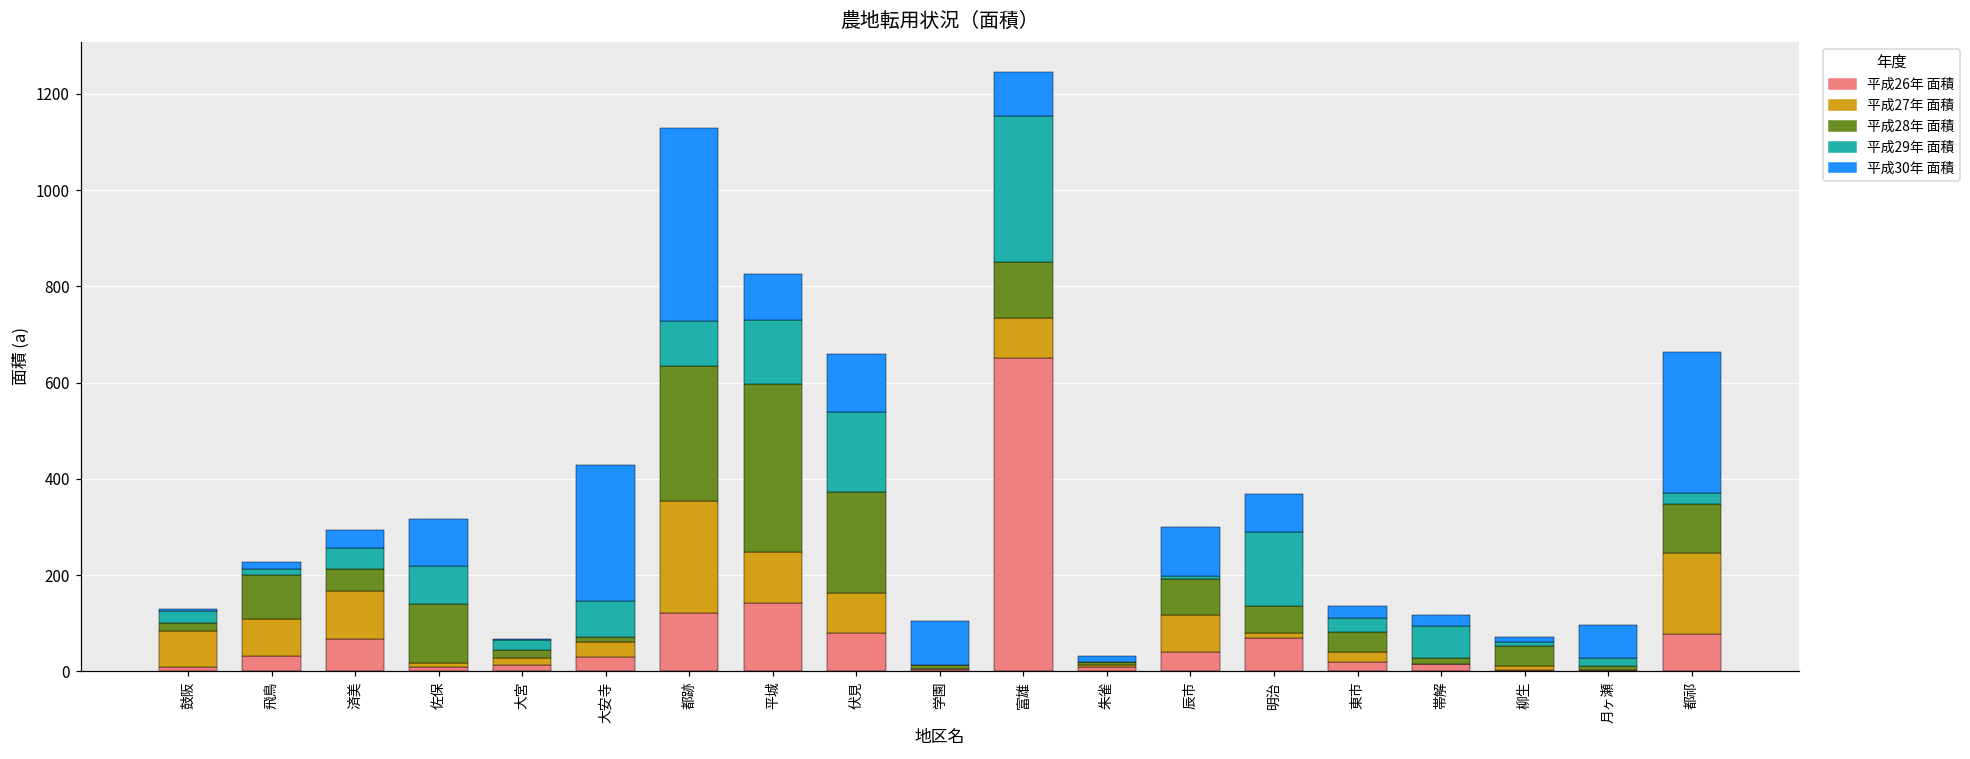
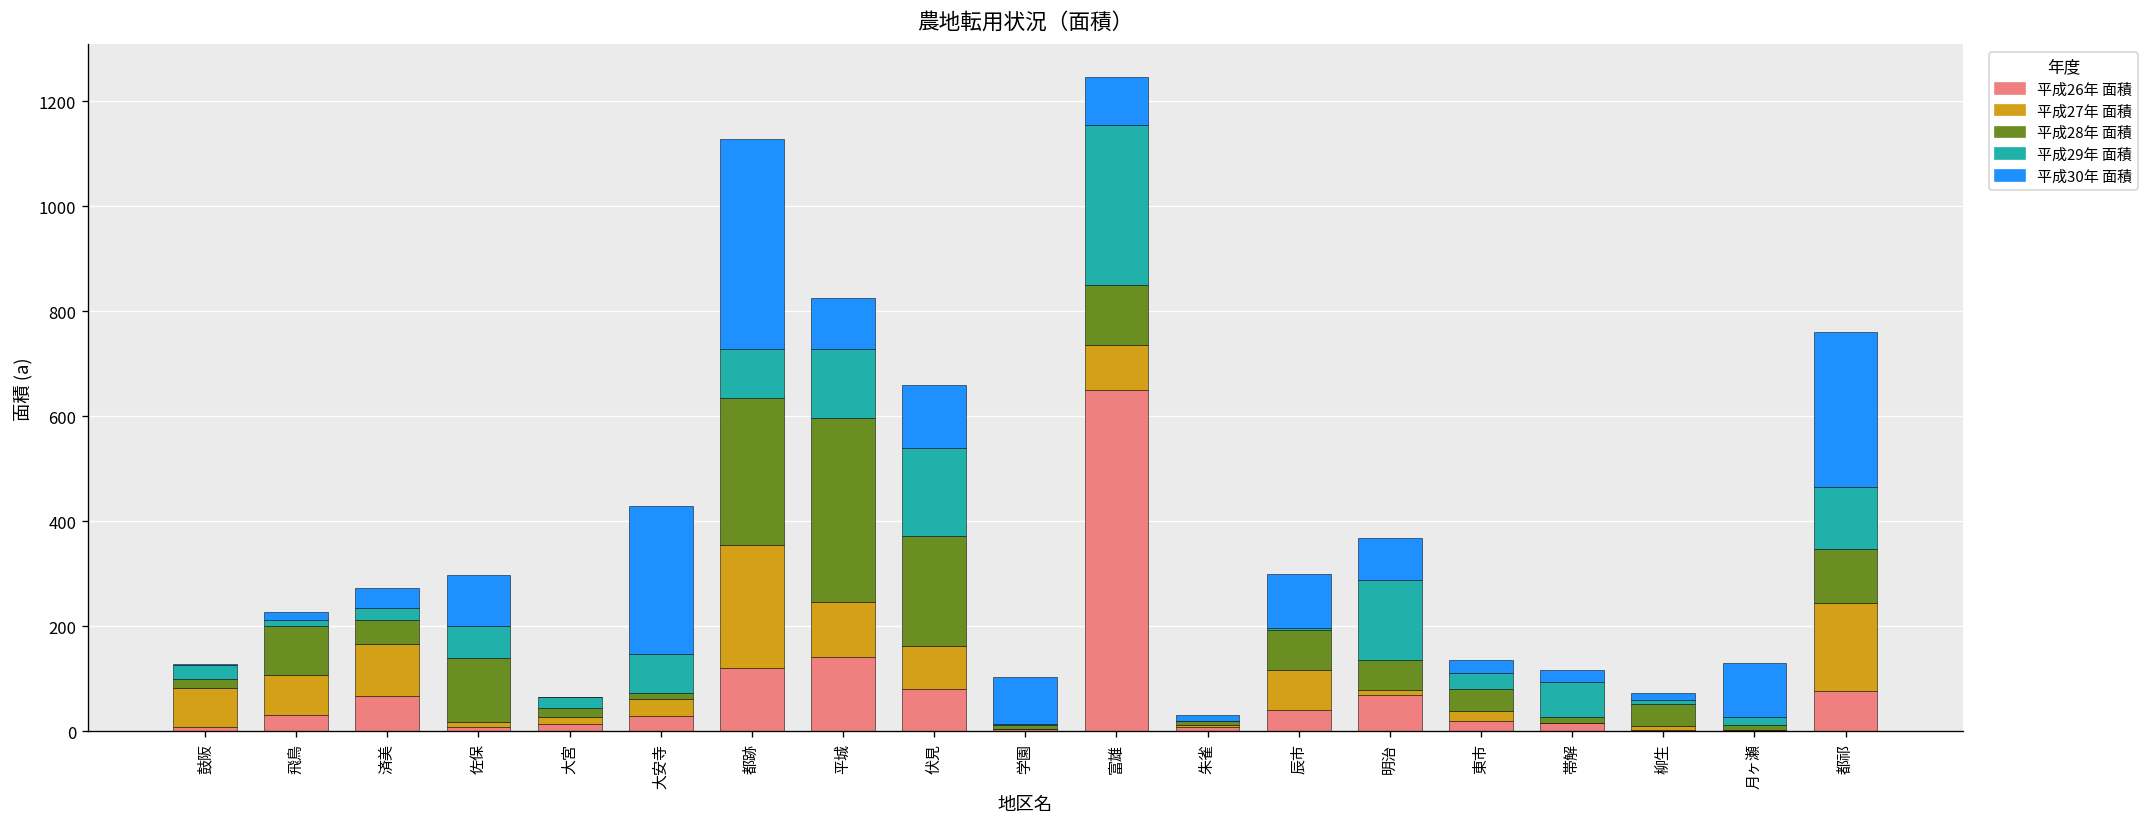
平成29年 面積, 済美: 40 -> 20
平成29年 面積, 佐保: 80 -> 60
平成30年 面積, 月ヶ瀬: 70 -> 100
平成29年 面積, 都祁: 20 -> 120
